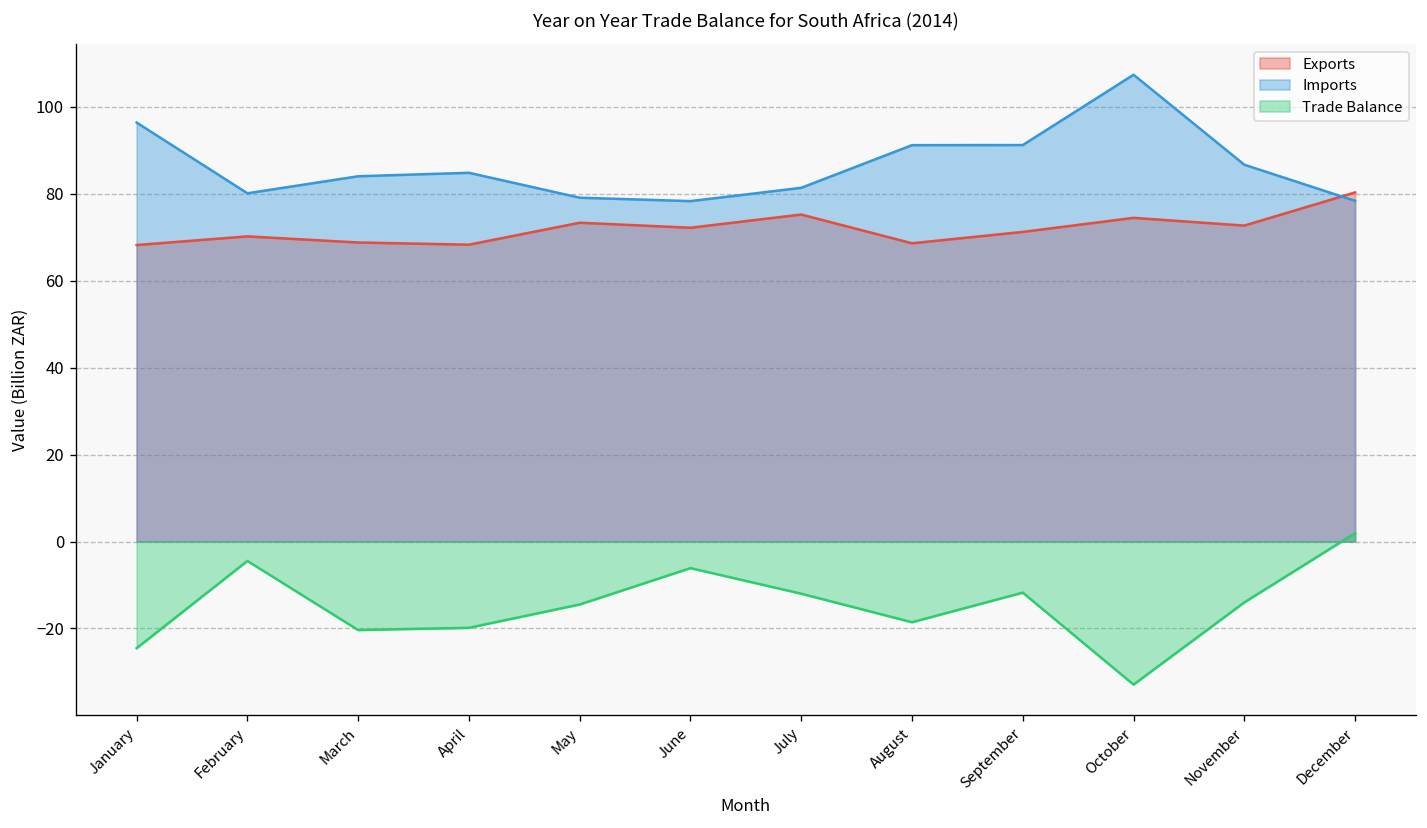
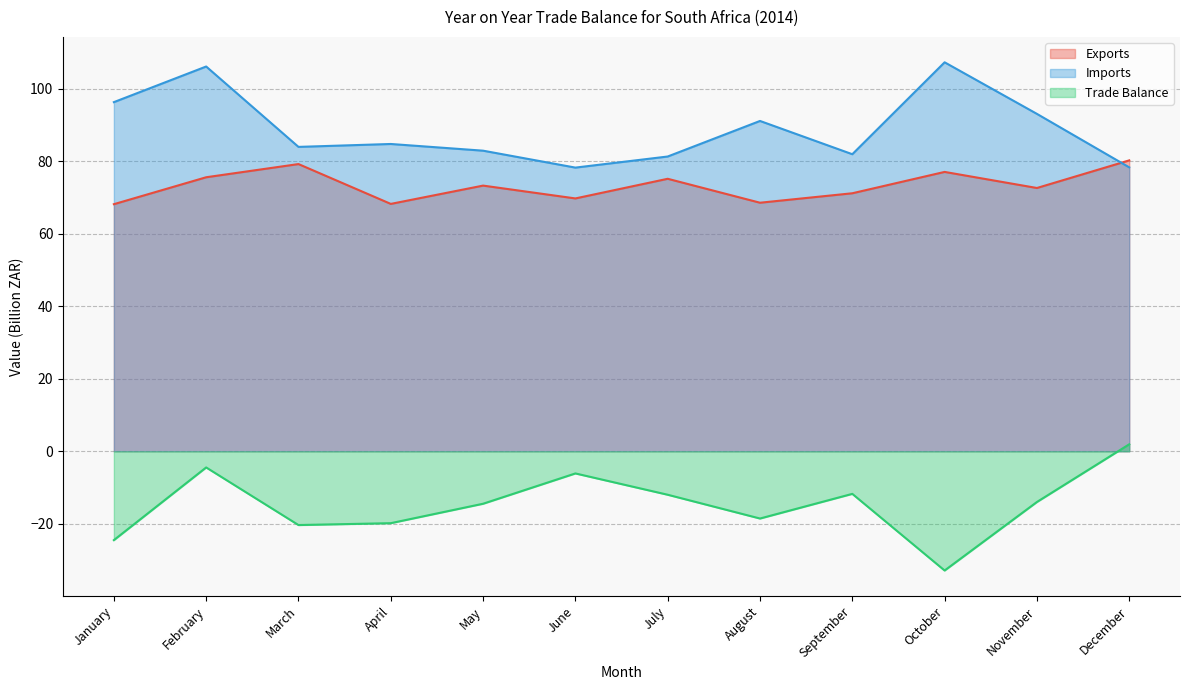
Exports, February: 70 -> 76
Imports, February: 80 -> 106
Exports, March: 69 -> 79
Imports, May: 79 -> 83
Exports, June: 72 -> 70
Imports, September: 91 -> 82
Exports, October: 74 -> 77
Imports, November: 87 -> 93
